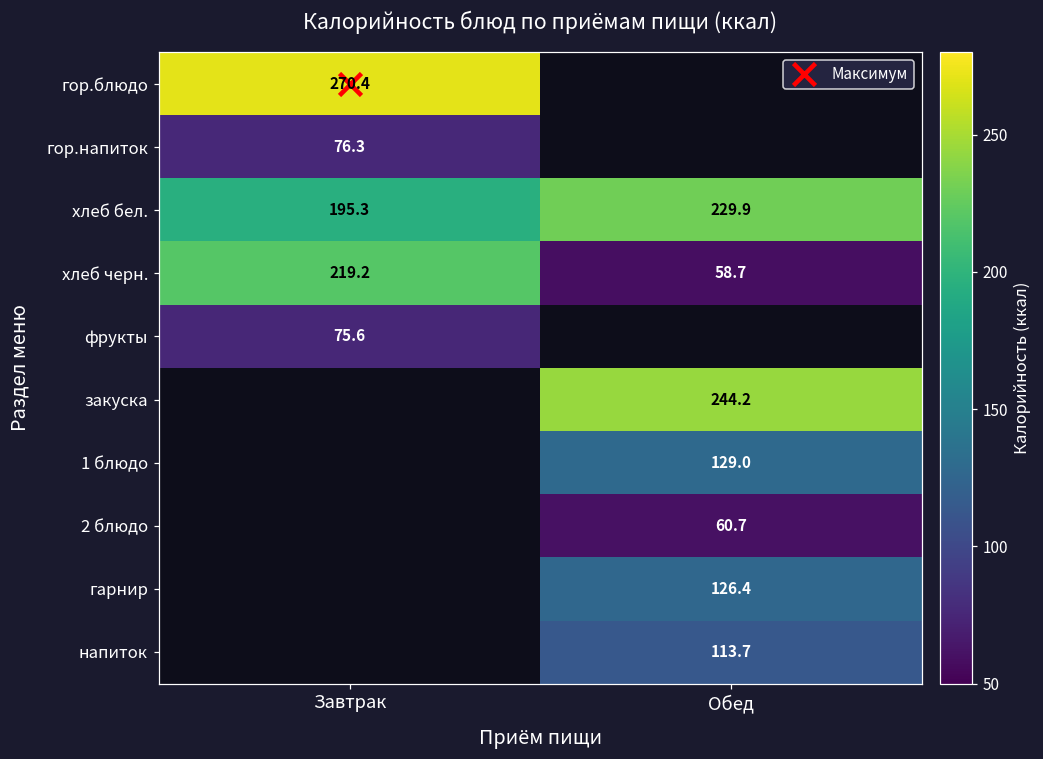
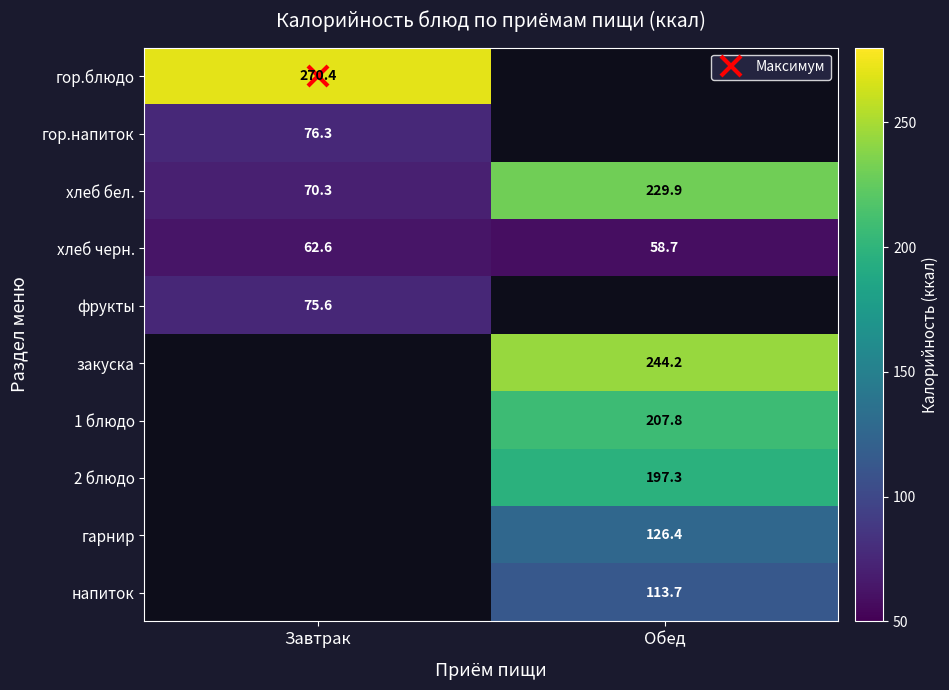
хлеб бел., Завтрак: 195.3 -> 70.3
хлеб черн., Завтрак: 219.2 -> 62.6
1 блюдо, Обед: 129.0 -> 207.8
2 блюдо, Обед: 60.7 -> 197.3
